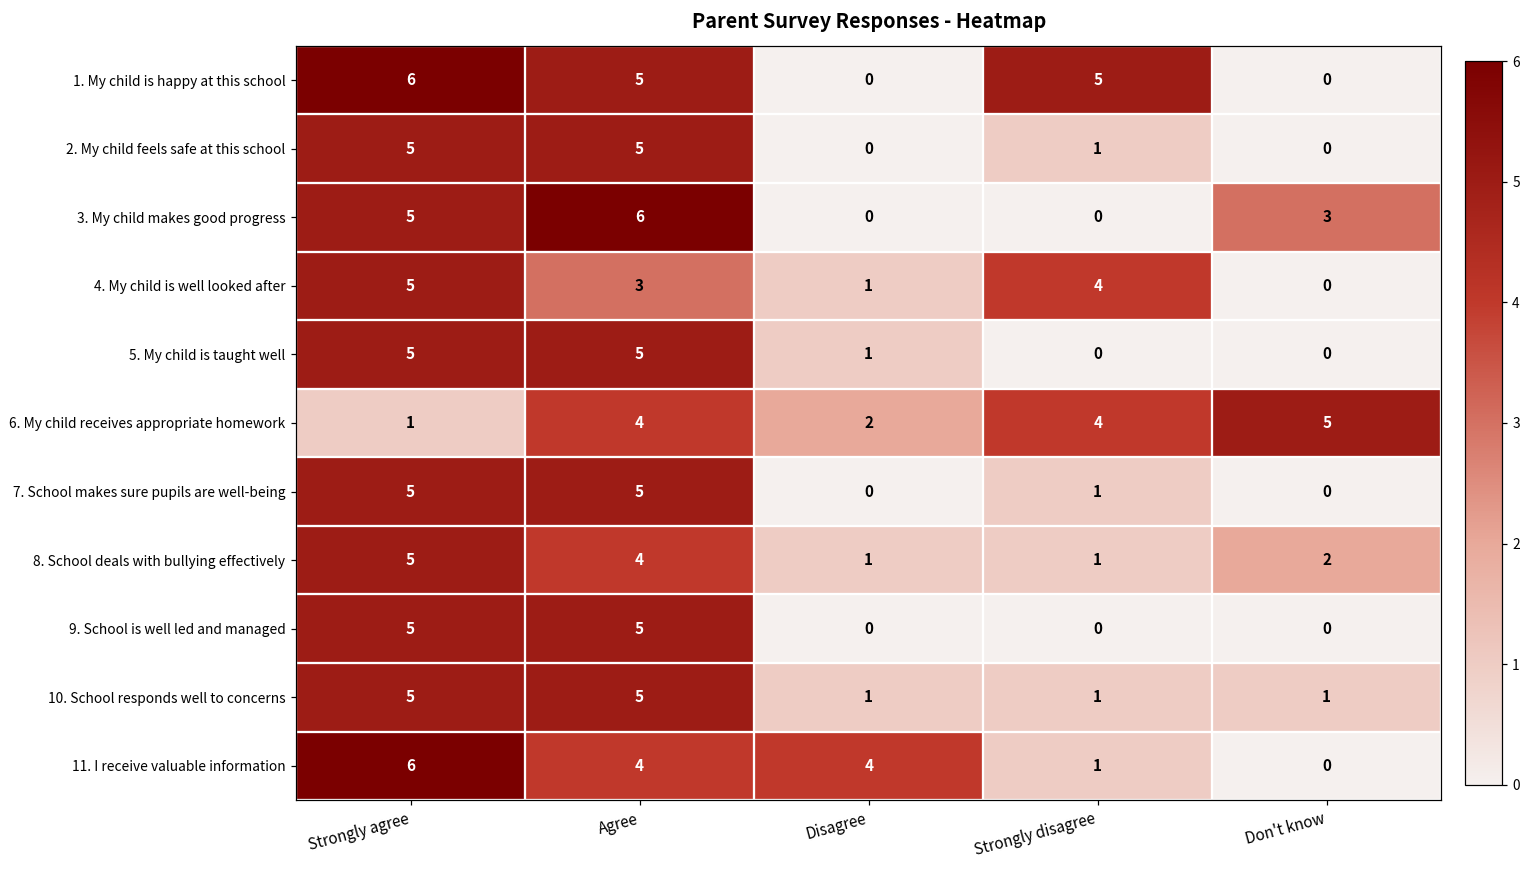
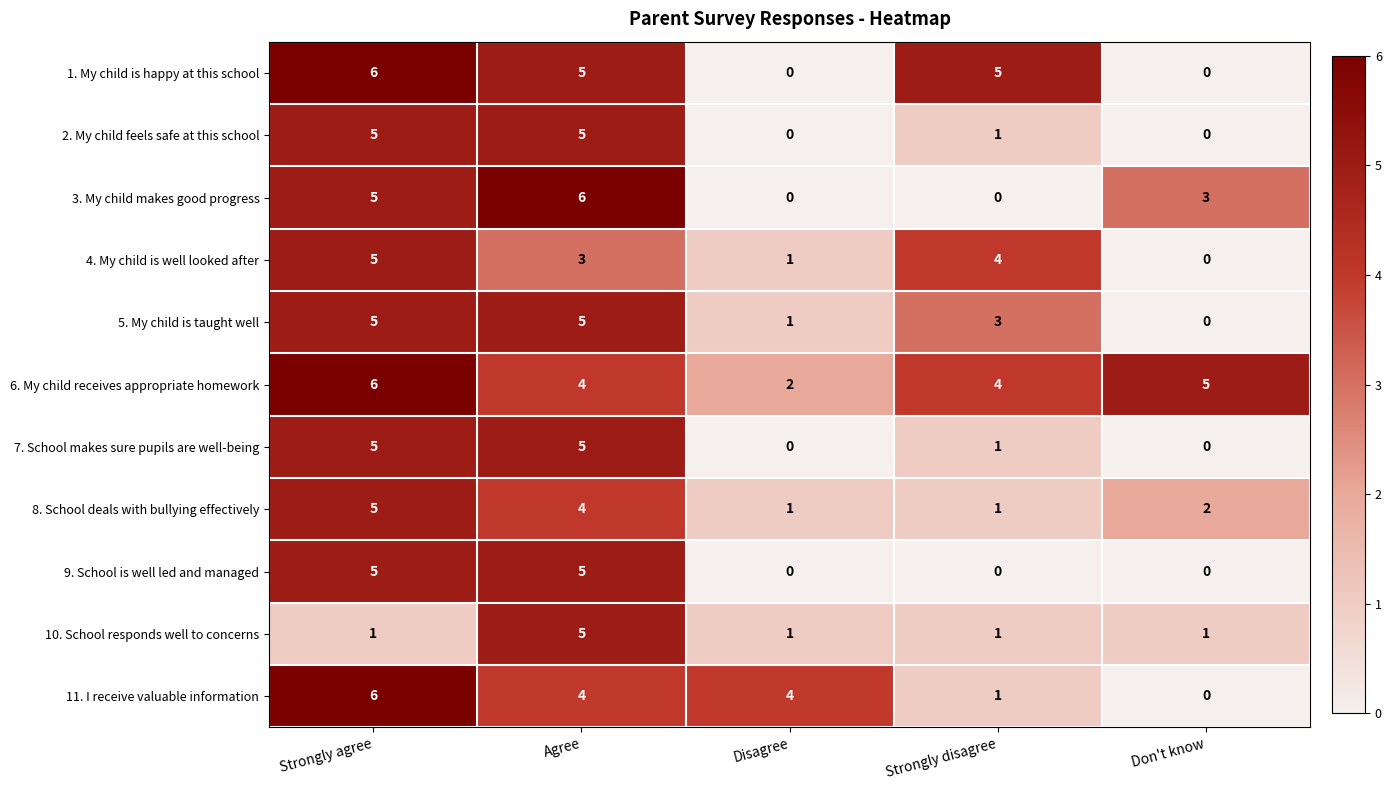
5. My child is taught well, Strongly disagree: 0 -> 3
6. My child receives appropriate homework, Strongly agree: 1 -> 6
10. School responds well to concerns, Strongly agree: 5 -> 1
